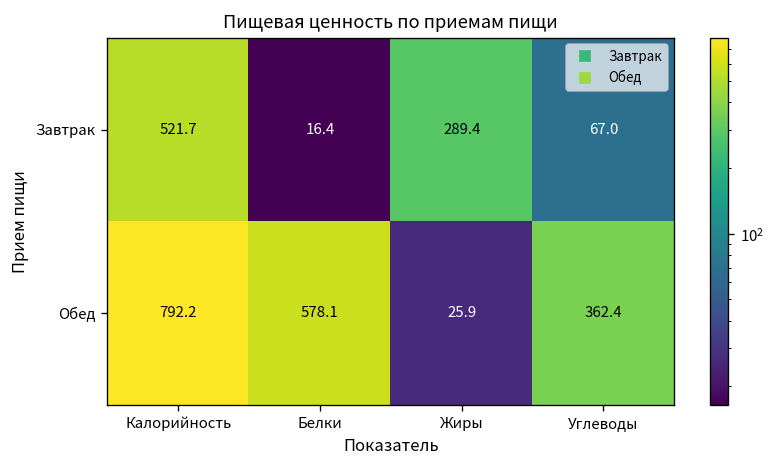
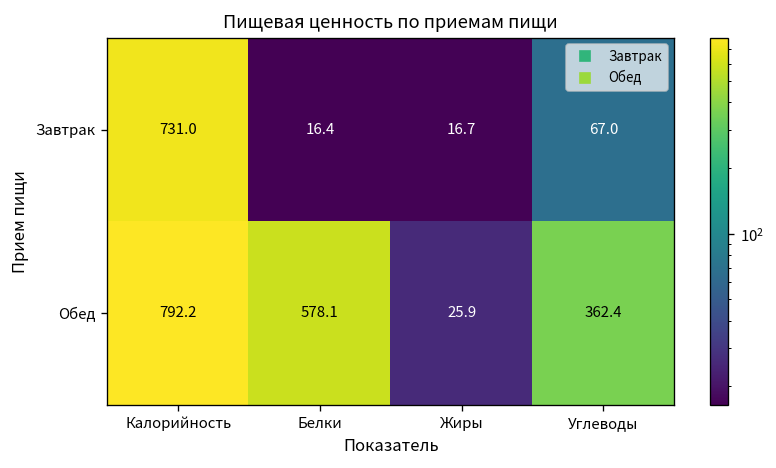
Завтрак, Калорийность: 521.7 -> 731.0
Завтрак, Жиры: 289.4 -> 16.7
